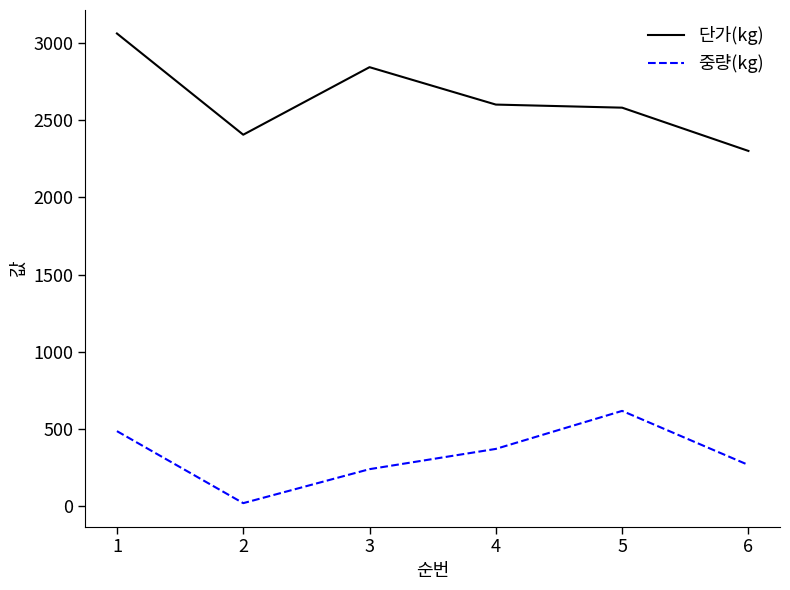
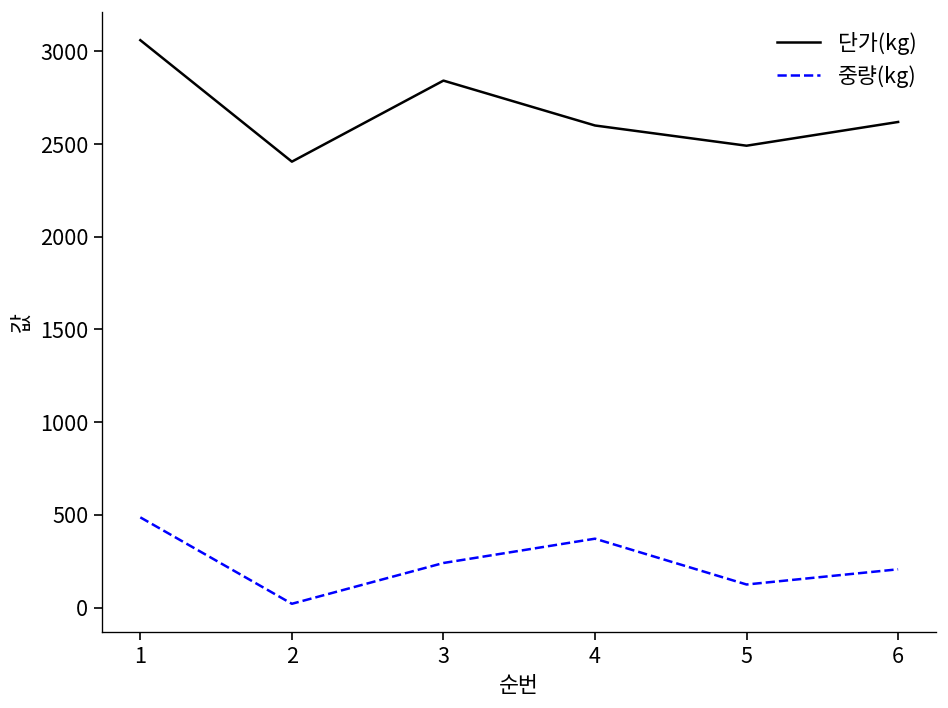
단가(kg), 5: 2580 -> 2490
중량(kg), 5: 620 -> 130
단가(kg), 6: 2300 -> 2620
중량(kg), 6: 270 -> 210
